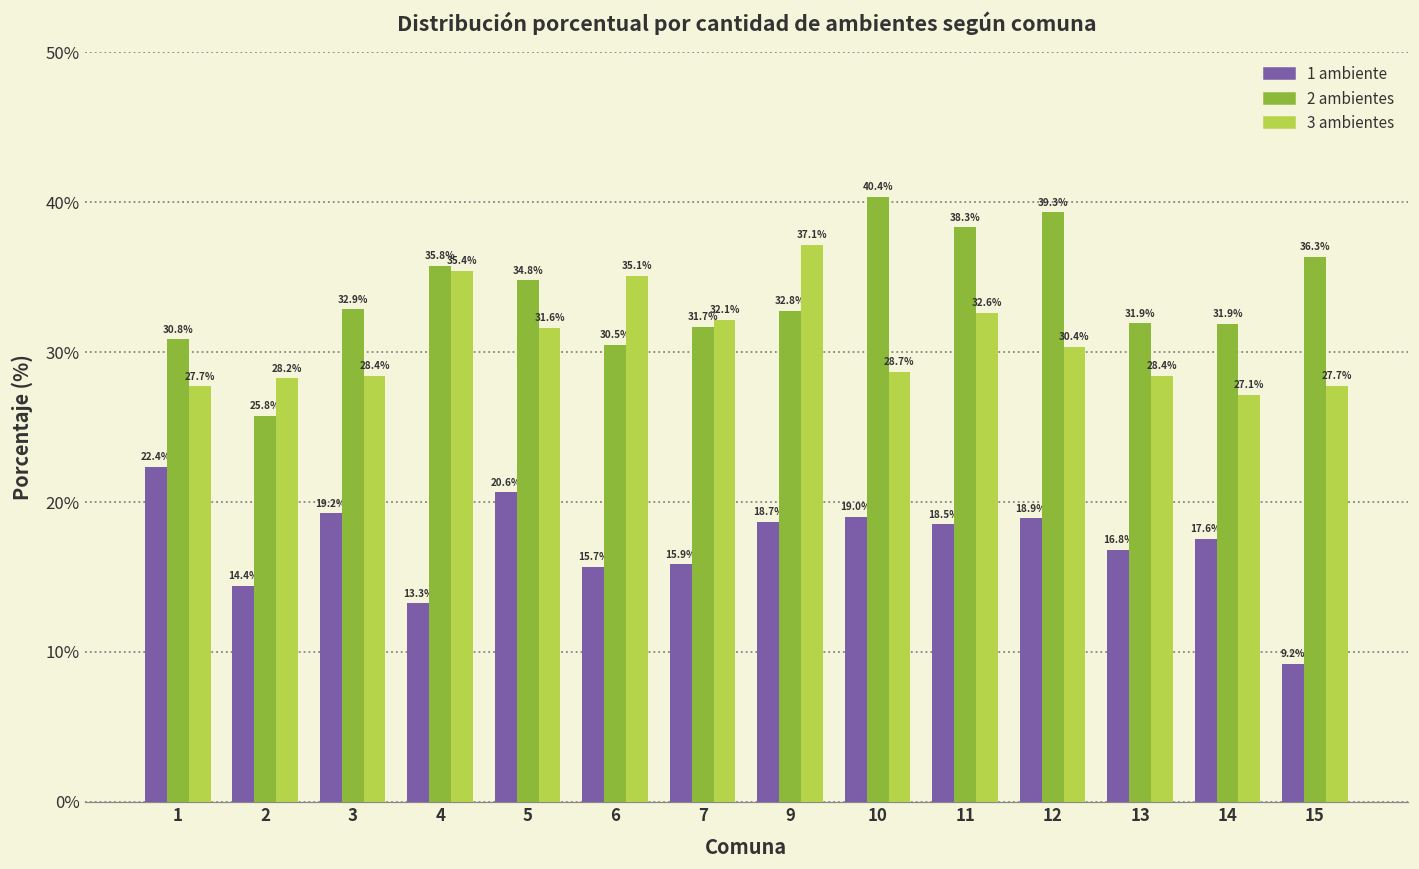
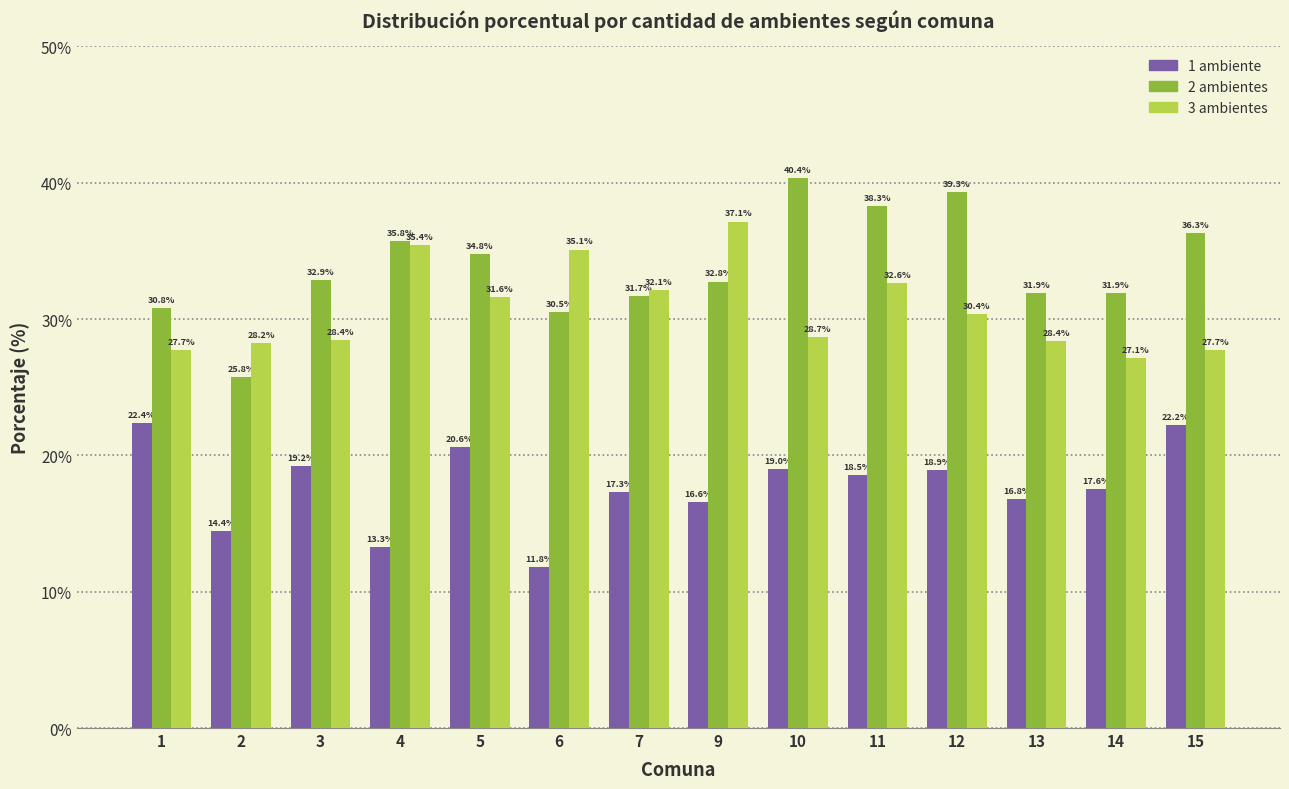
1 ambiente, 6: 15.7% -> 11.8%
1 ambiente, 7: 15.9% -> 17.3%
1 ambiente, 9: 18.7% -> 16.6%
1 ambiente, 15: 9.2% -> 22.2%
